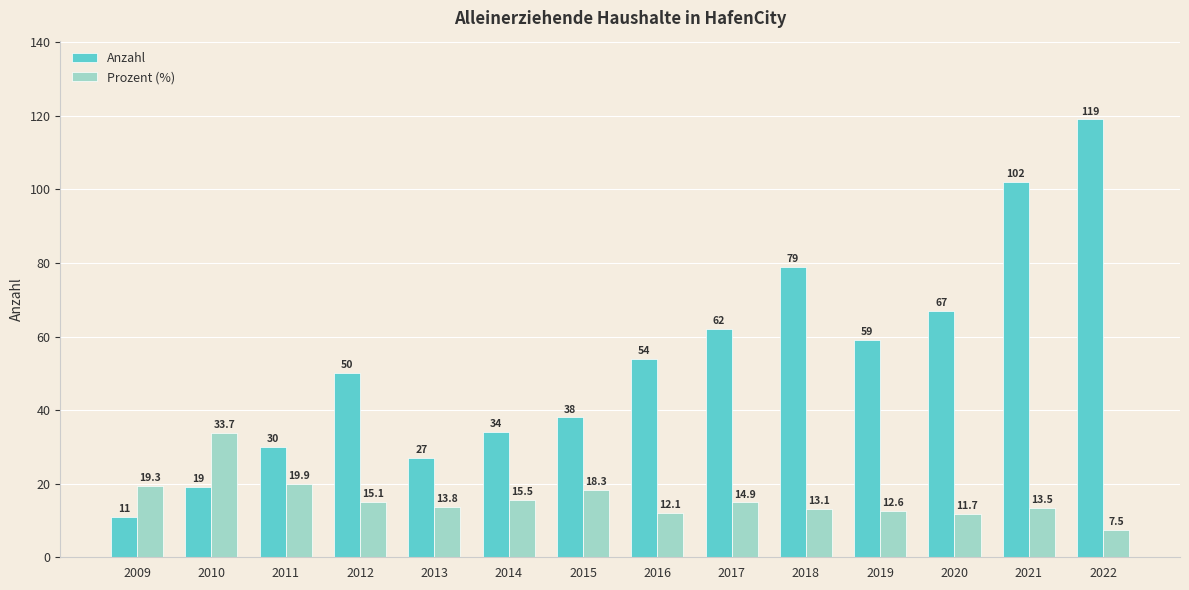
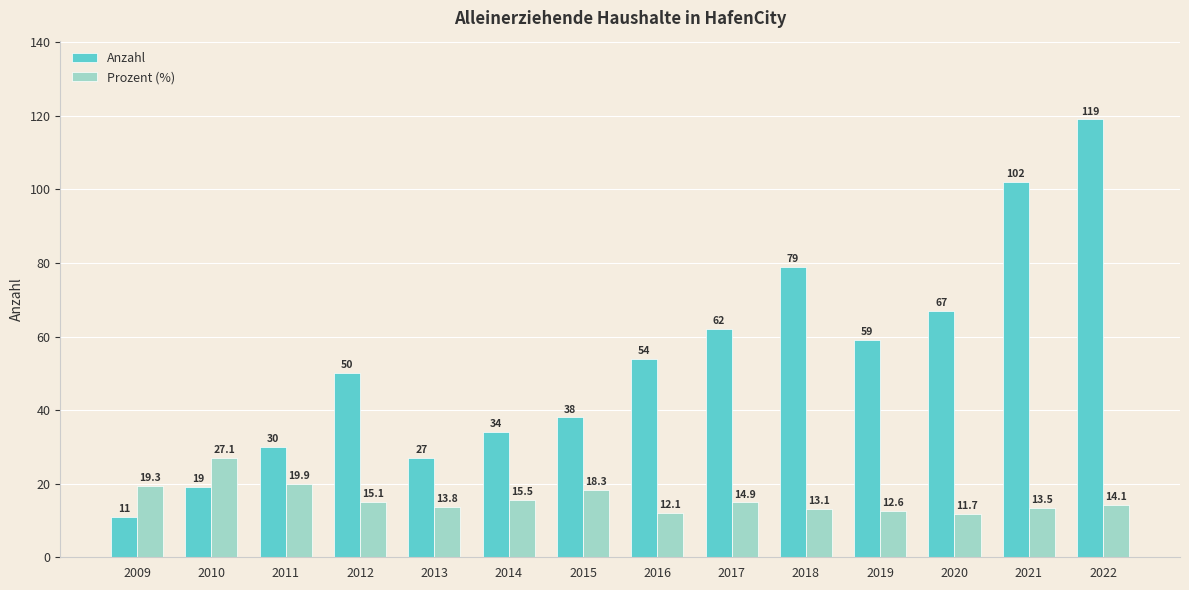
Prozent (%), 2010: 33.7 -> 27.1
Prozent (%), 2022: 7.5 -> 14.1
